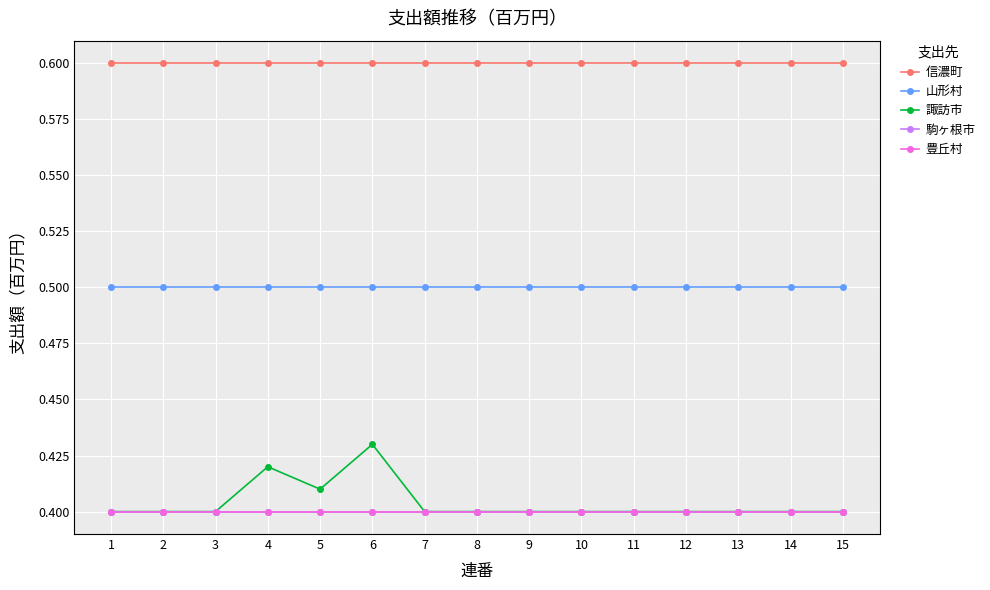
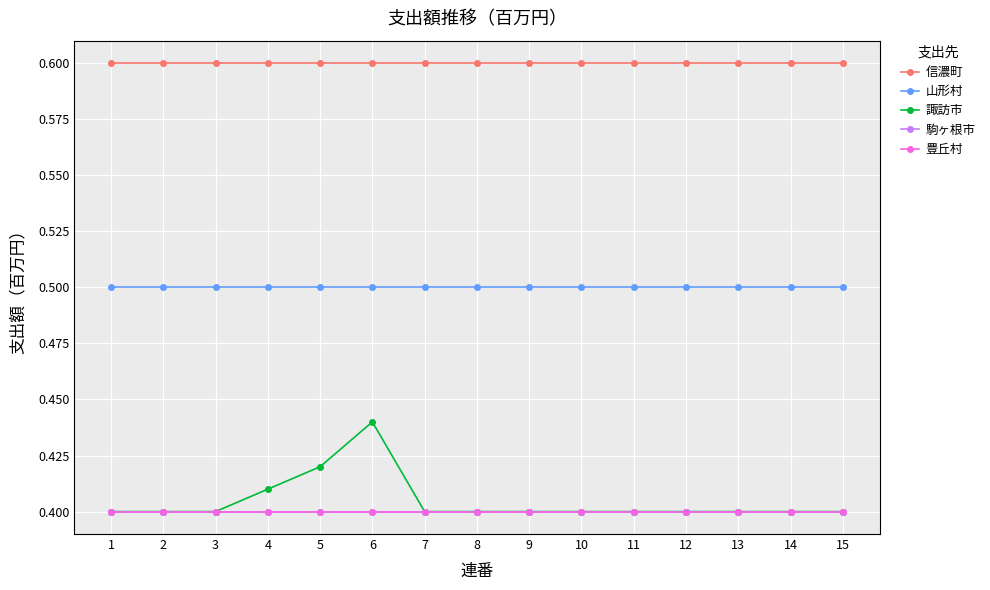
諏訪市, 4: 0.42 -> 0.41
諏訪市, 5: 0.41 -> 0.42
諏訪市, 6: 0.43 -> 0.44
